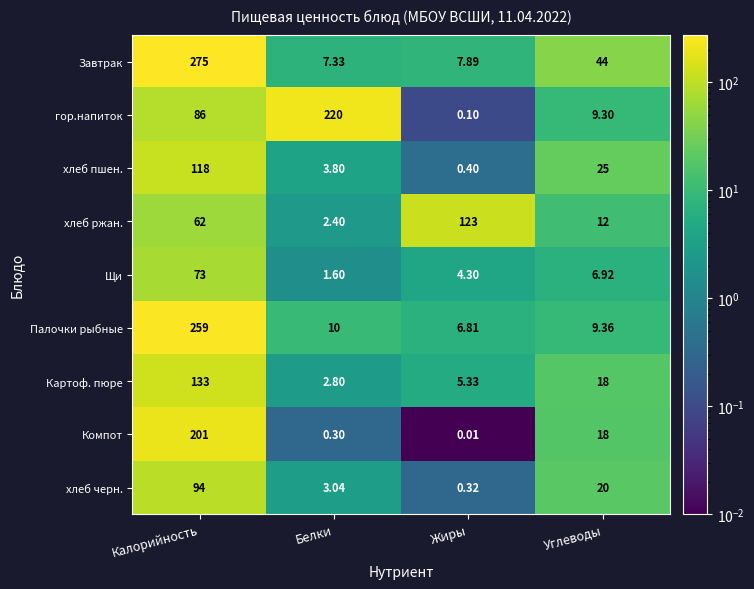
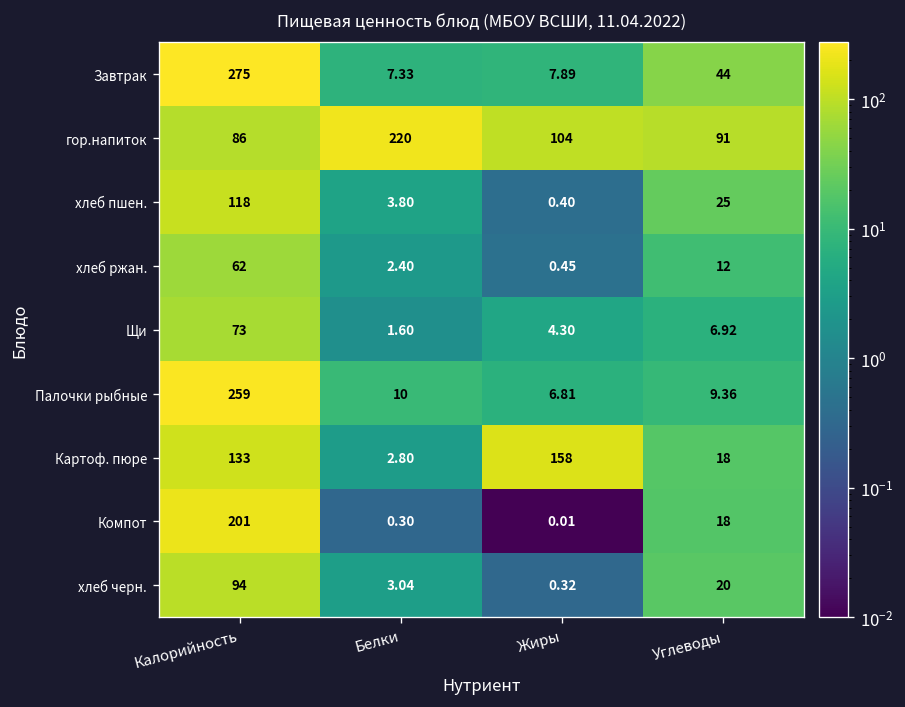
гор.напиток, Жиры: 0.10 -> 104
гор.напиток, Углеводы: 9.30 -> 91
хлеб ржан., Жиры: 123 -> 0.45
Картоф. пюре, Жиры: 5.33 -> 158
